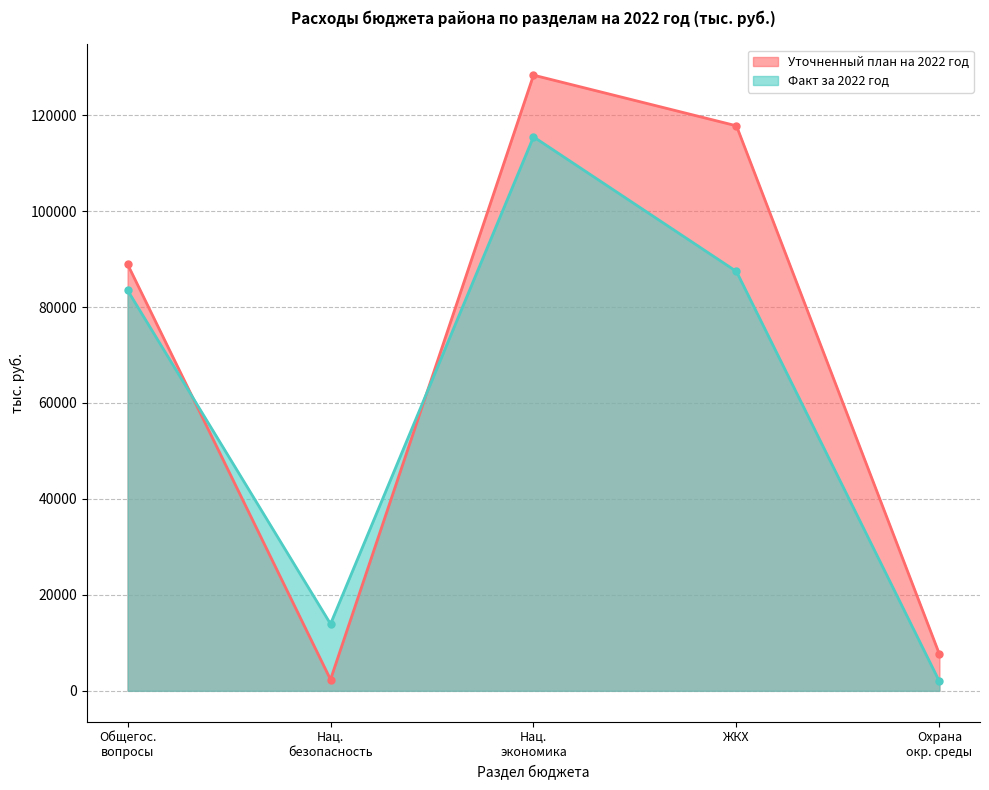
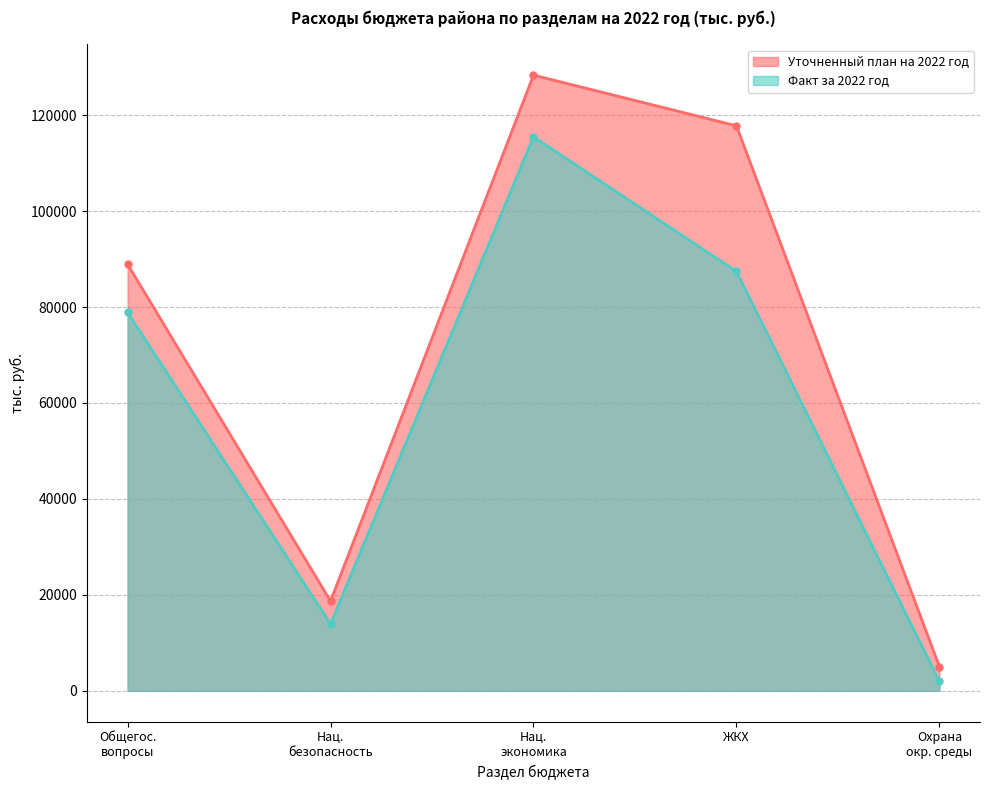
Факт за 2022 год, Общегос. вопросы: 83000 -> 79000
Уточненный план на 2022 год, Нац. безопасность: 2000 -> 19000
Уточненный план на 2022 год, Охрана окр. среды: 8000 -> 5000
